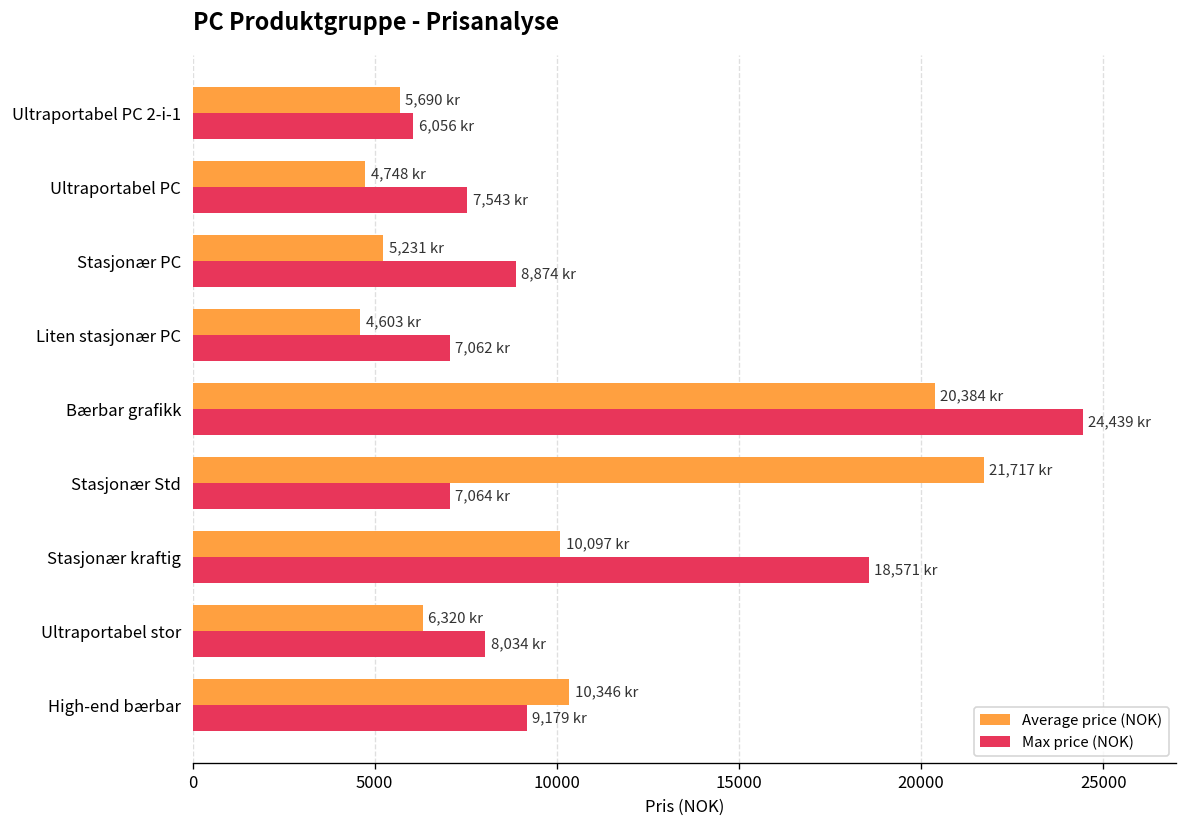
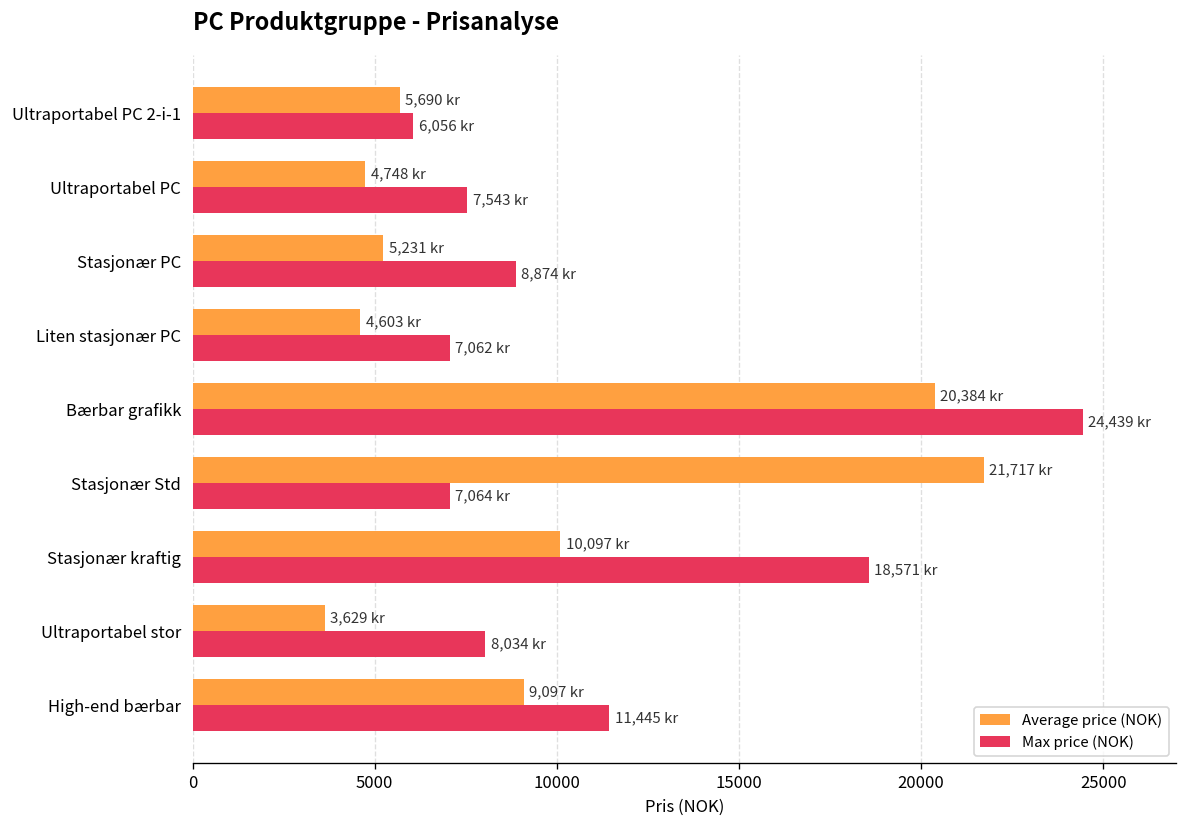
Average price (NOK), Ultraportabel stor: 6,320 -> 3,629
Average price (NOK), High-end bærbar: 10,346 -> 9,097
Max price (NOK), High-end bærbar: 9,179 -> 11,445
